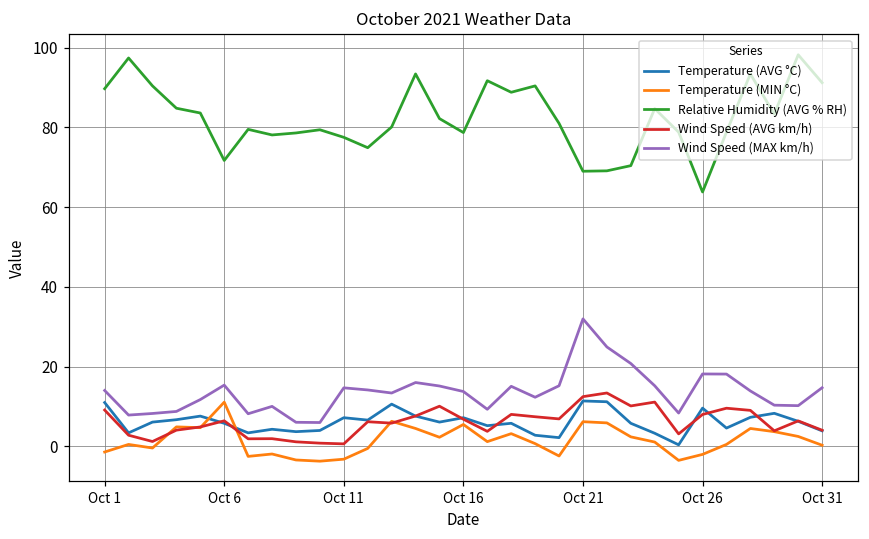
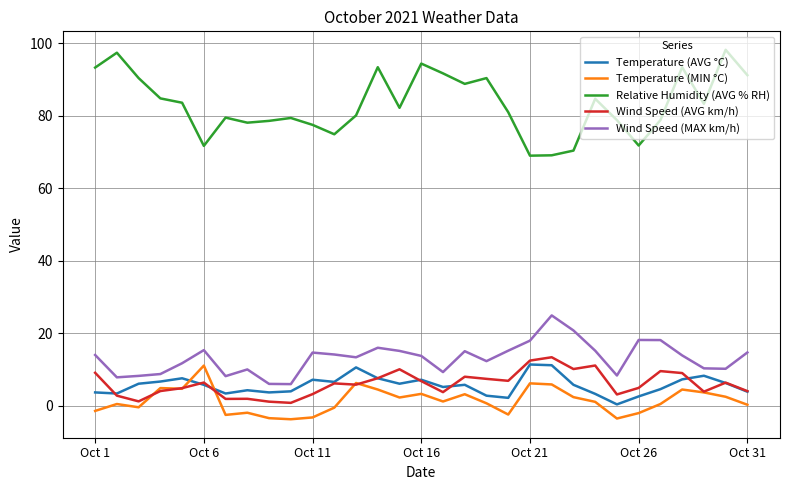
Temperature (AVG °C), Oct 1: 11 -> 4
Relative Humidity (AVG % RH), Oct 1: 90 -> 93
Wind Speed (AVG km/h), Oct 11: 1 -> 3
Temperature (MIN °C), Oct 16: 6 -> 3
Relative Humidity (AVG % RH), Oct 16: 79 -> 94
Wind Speed (MAX km/h), Oct 21: 32 -> 18
Temperature (AVG °C), Oct 26: 10 -> 3
Relative Humidity (AVG % RH), Oct 26: 64 -> 72
Wind Speed (AVG km/h), Oct 26: 8 -> 5
